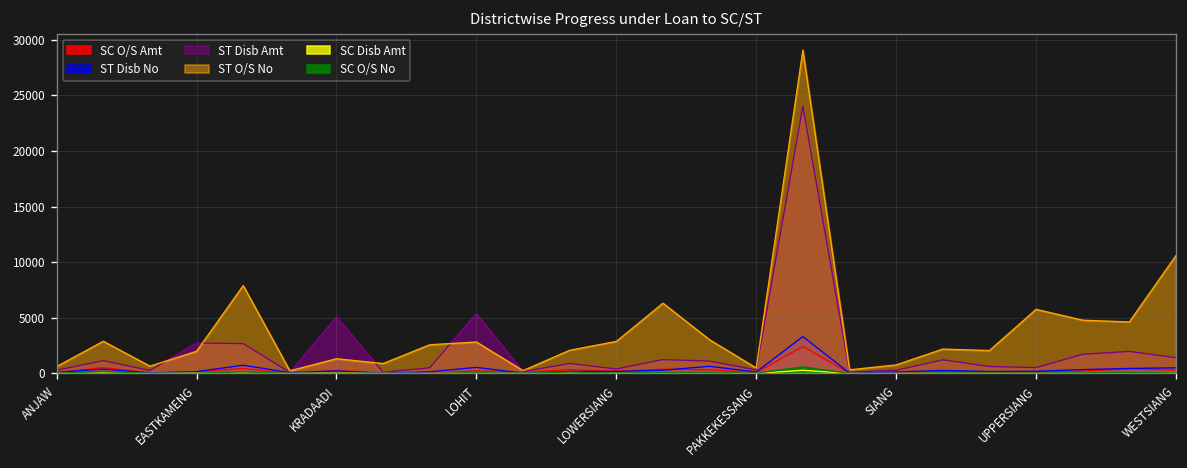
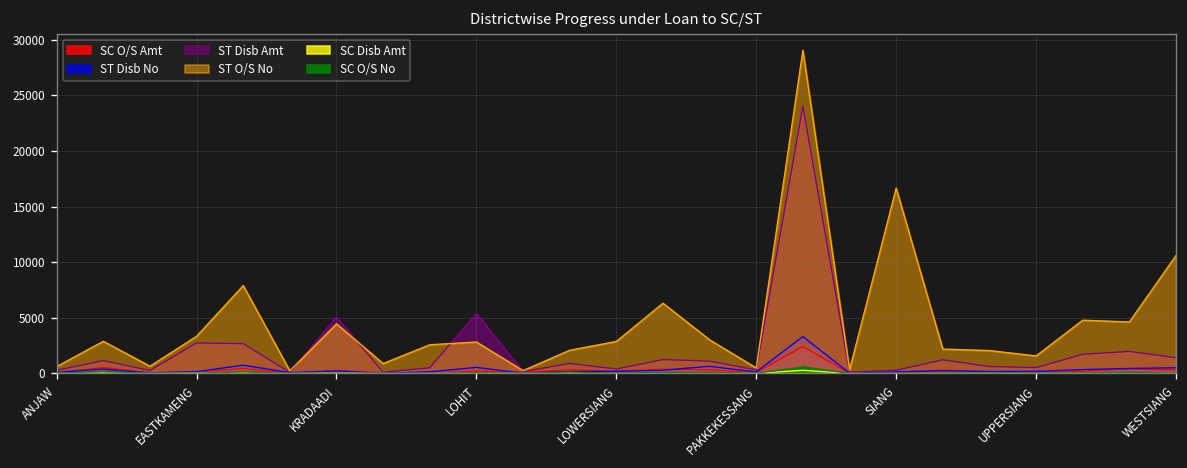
ST O/S No, EASTKAMENG: 2000 -> 3000
ST O/S No, KRADAADI: 1000 -> 4000
ST O/S No, SIANG: 1000 -> 17000
ST O/S No, UPPERSIANG: 6000 -> 2000
